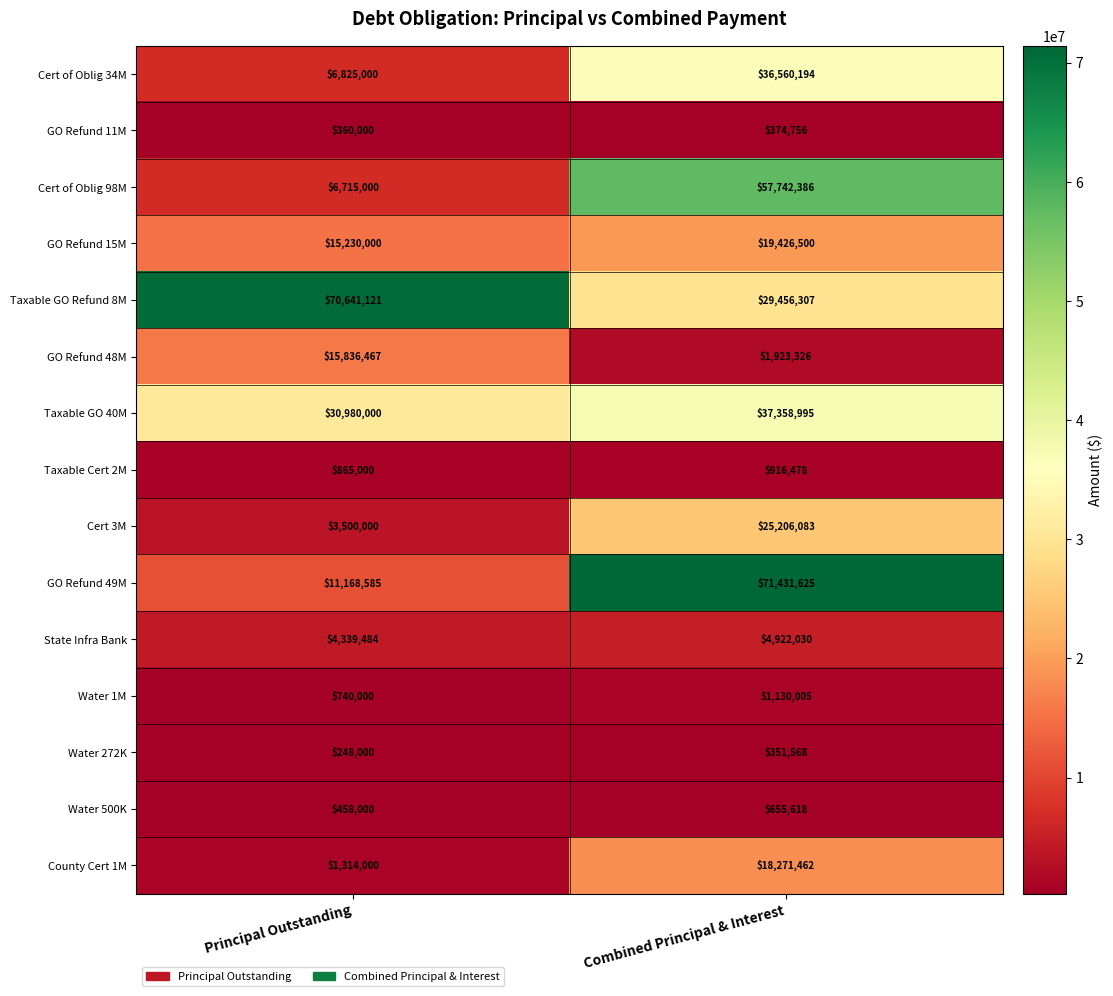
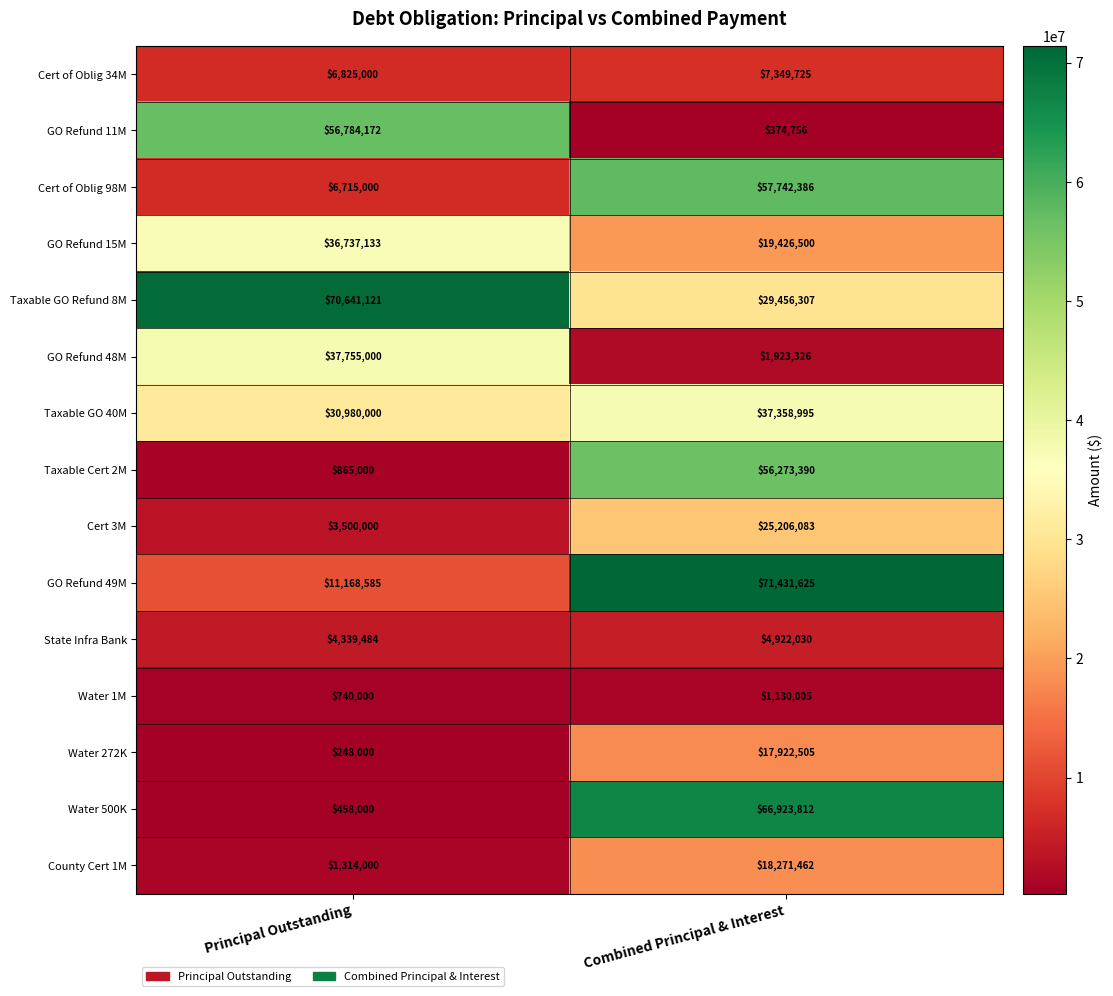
Cert of Oblig 34M, Combined Principal & Interest: $36,560,194 -> $7,349,725
GO Refund 11M, Principal Outstanding: $360,000 -> $56,784,172
GO Refund 15M, Principal Outstanding: $15,230,000 -> $36,737,133
GO Refund 48M, Principal Outstanding: $15,836,467 -> $37,755,000
Taxable Cert 2M, Combined Principal & Interest: $916,478 -> $56,273,390
Water 272K, Combined Principal & Interest: $351,568 -> $17,922,505
Water 500K, Combined Principal & Interest: $655,618 -> $66,923,812
